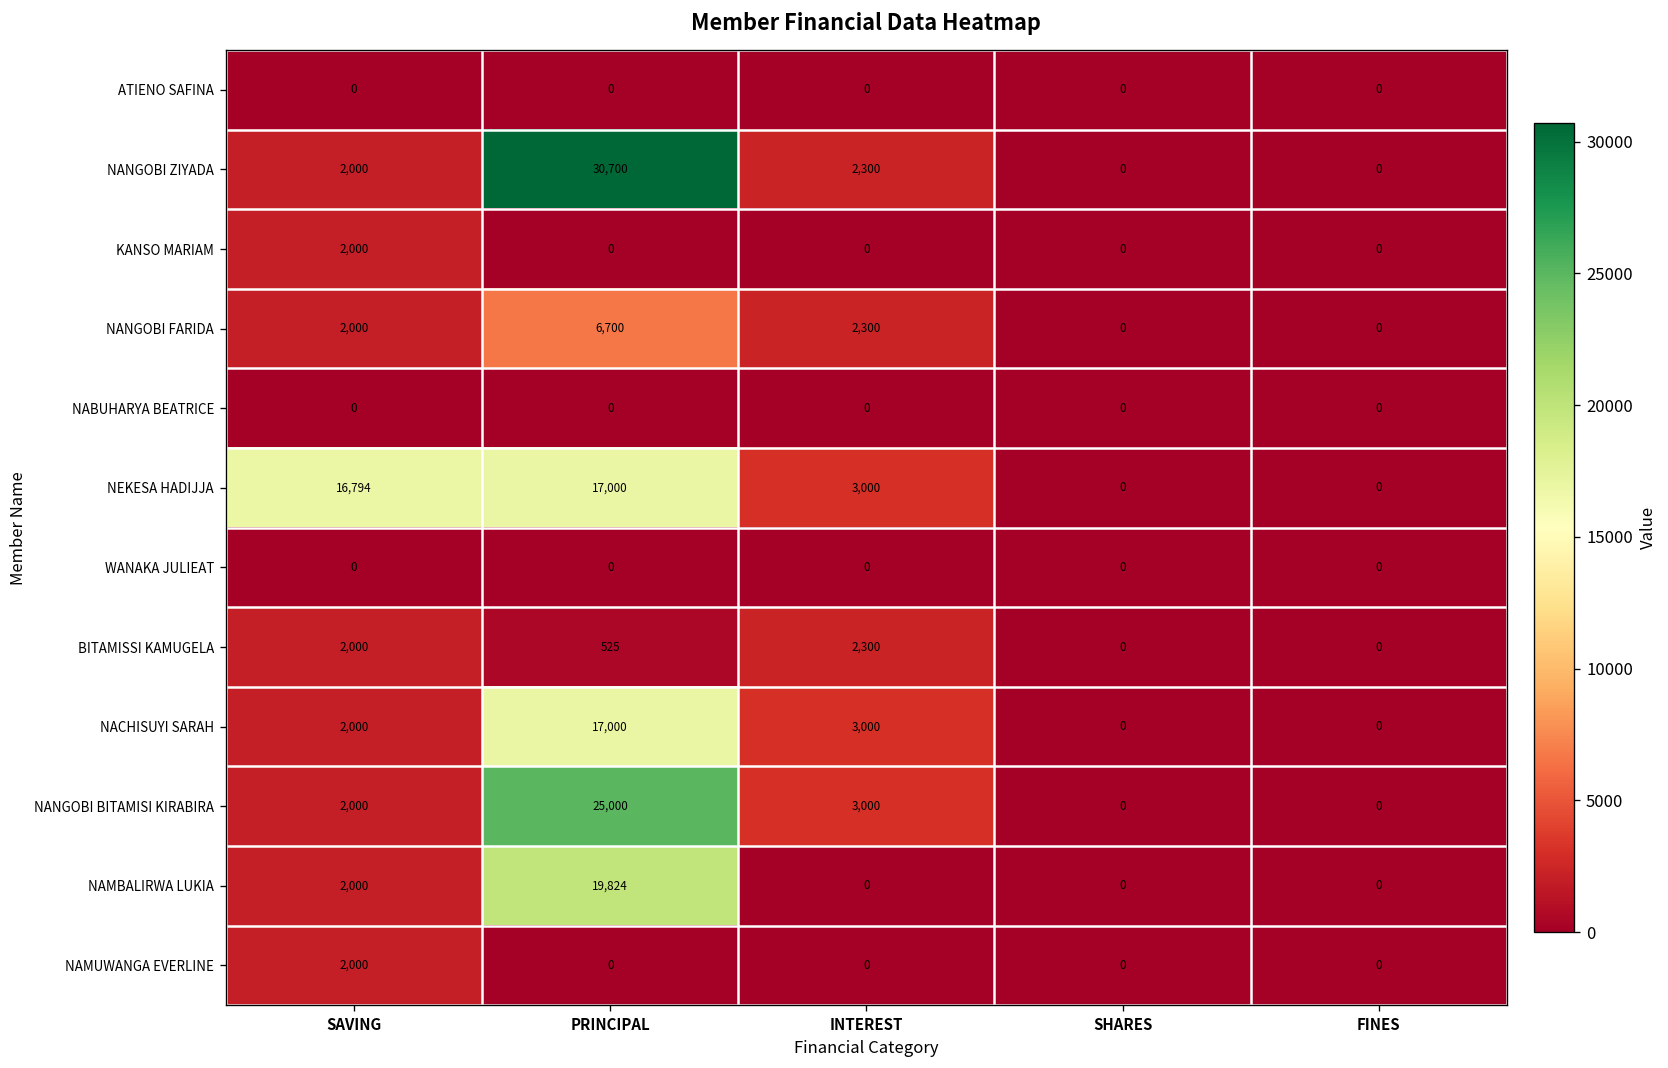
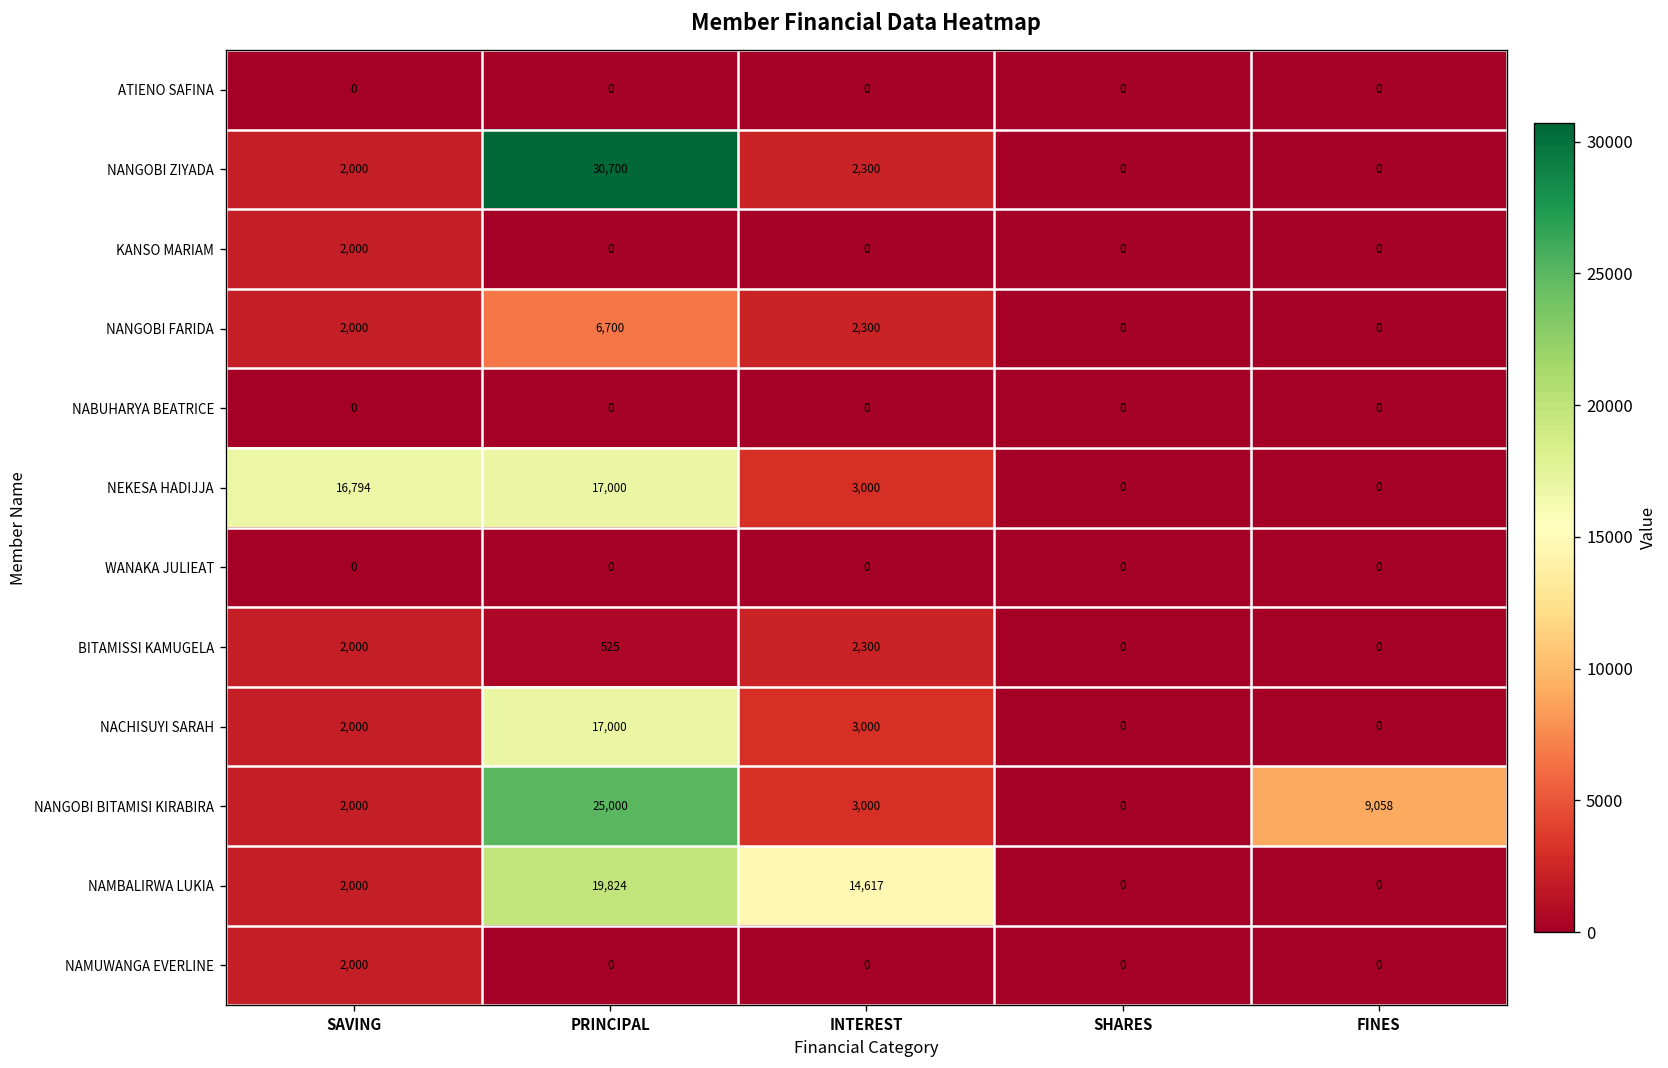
NANGOBI BITAMISI KIRABIRA, FINES: 0 -> 9,058
NAMBALIRWA LUKIA, INTEREST: 0 -> 14,617
